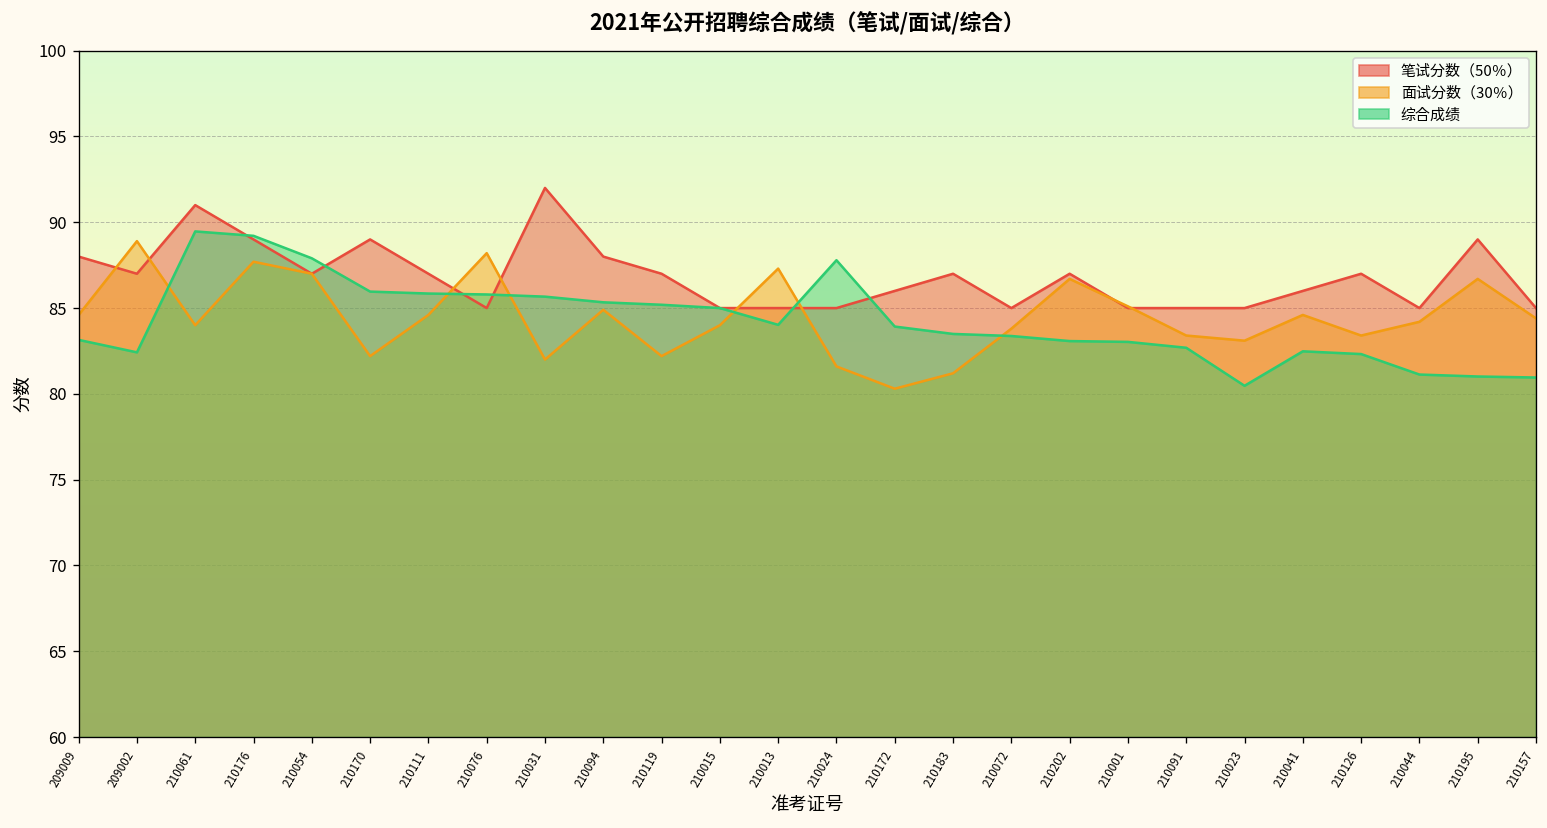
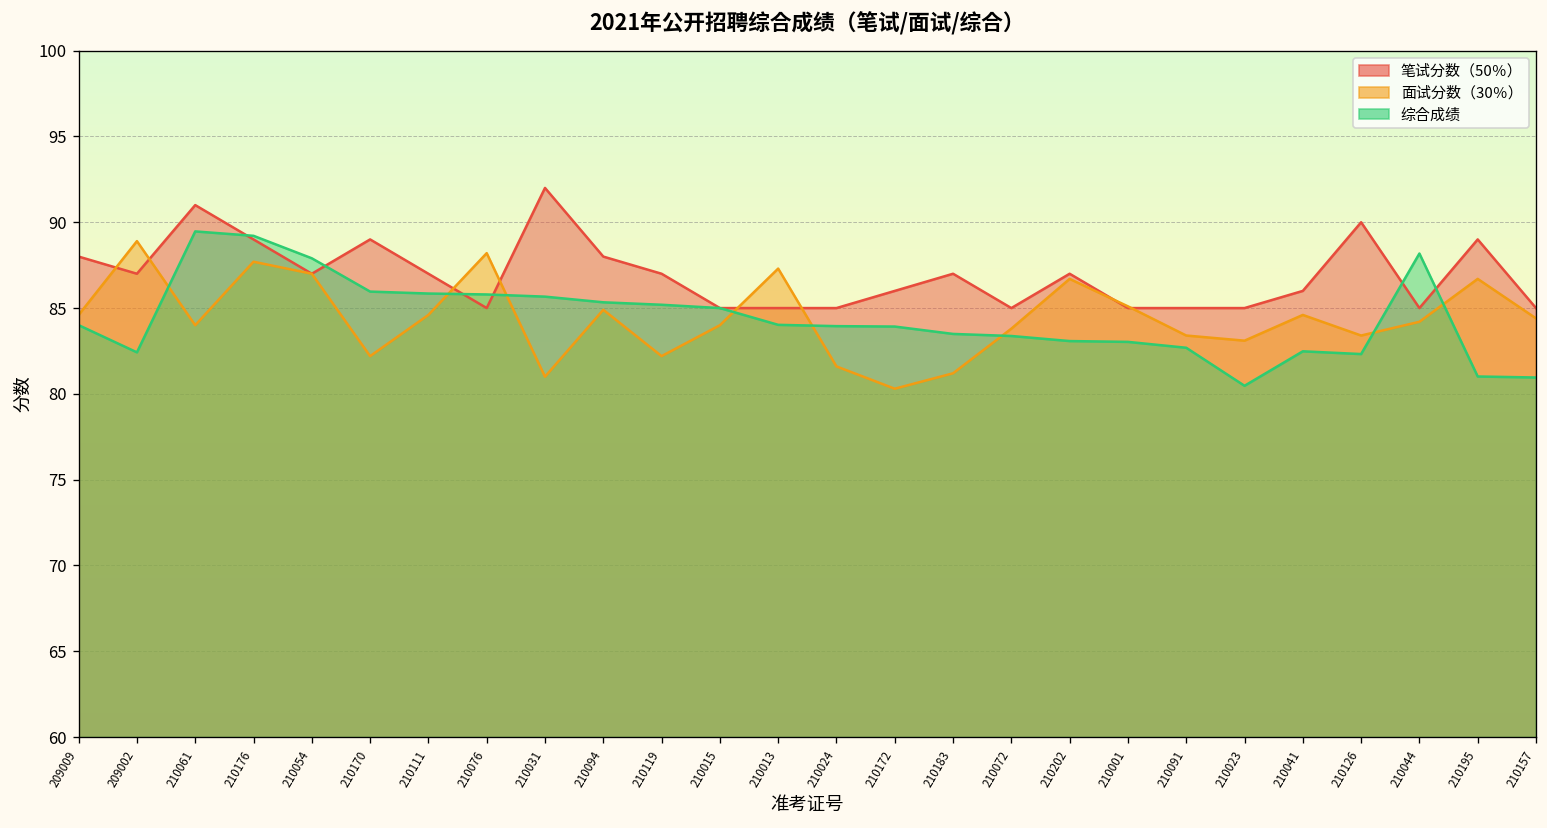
综合成绩, 209009: 83.1 -> 84.0
面试分数（30％）, 210031: 82 -> 81
综合成绩, 210024: 87.8 -> 83.9
笔试分数（50％）, 210126: 87 -> 90
综合成绩, 210044: 81.1 -> 88.2
